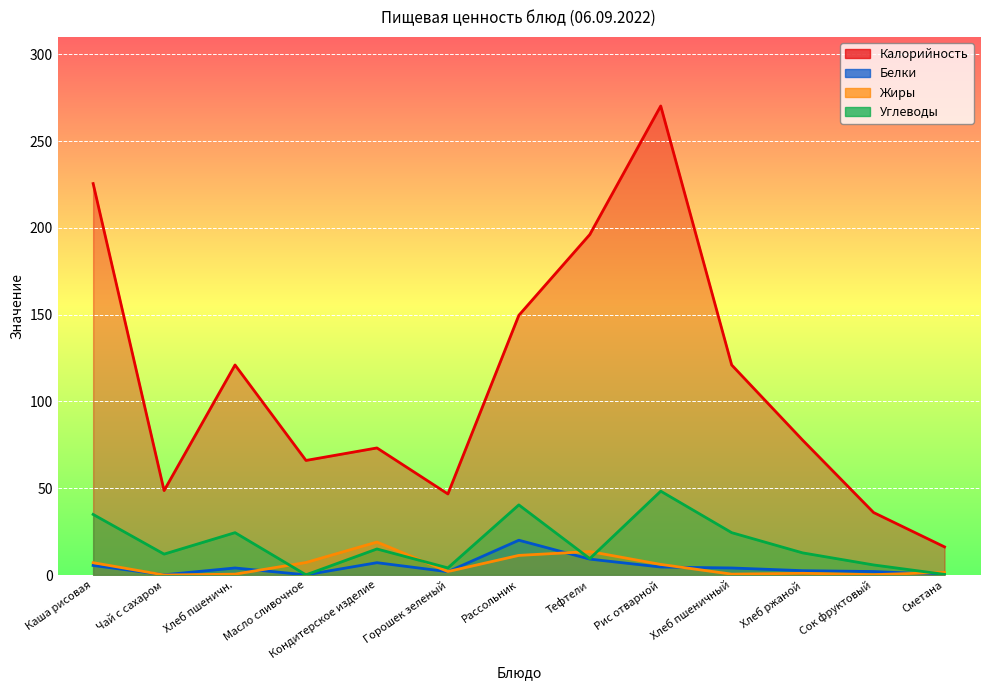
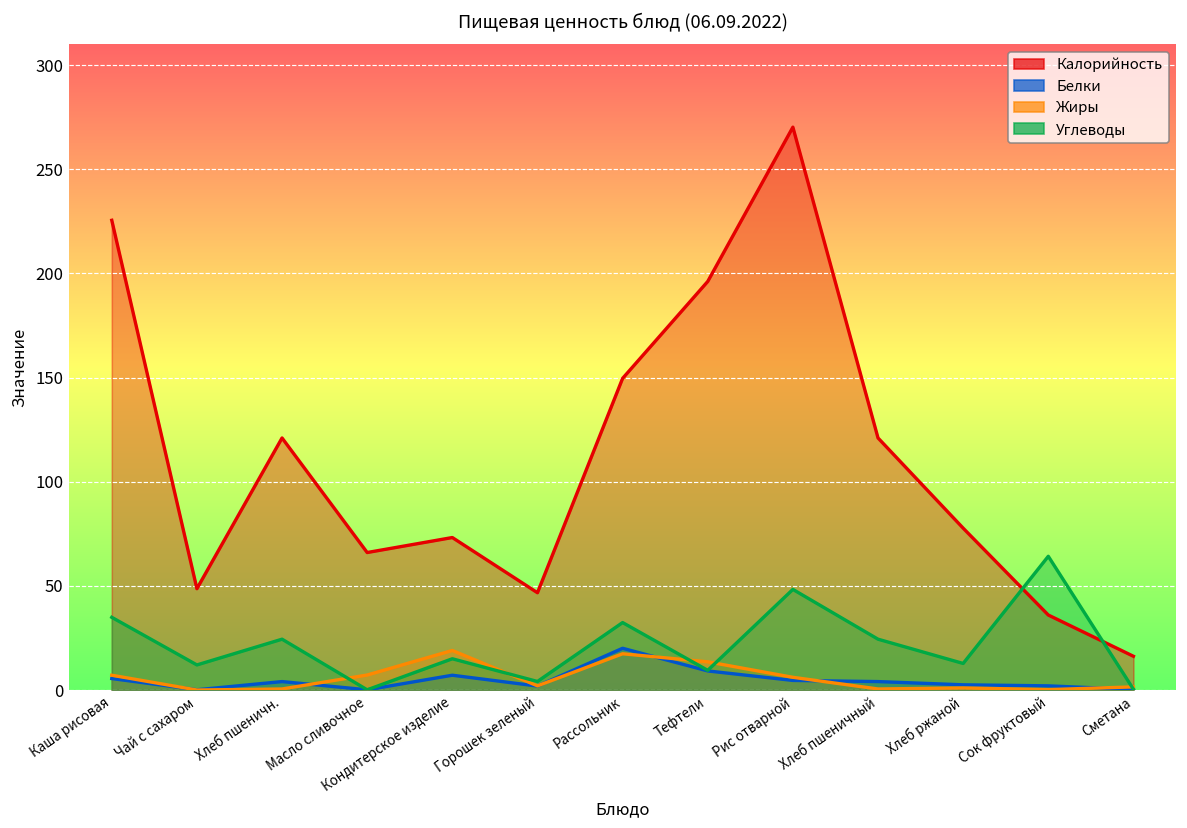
Жиры, Рассольник: 11 -> 17
Углеводы, Рассольник: 40 -> 32
Углеводы, Сок фруктовый: 6 -> 64
